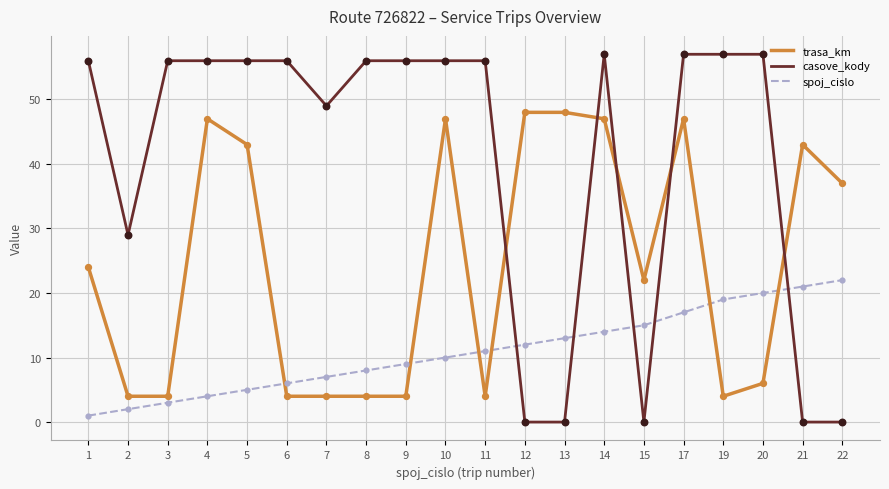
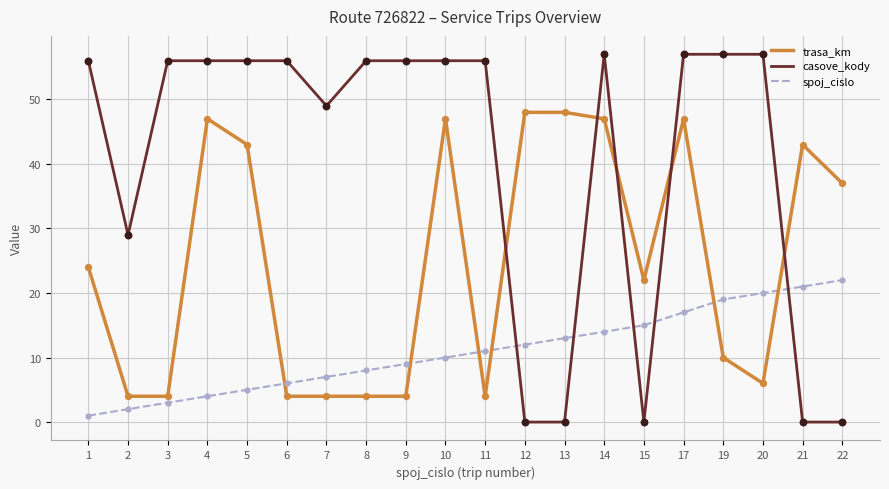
trasa_km, 19: 4 -> 10
